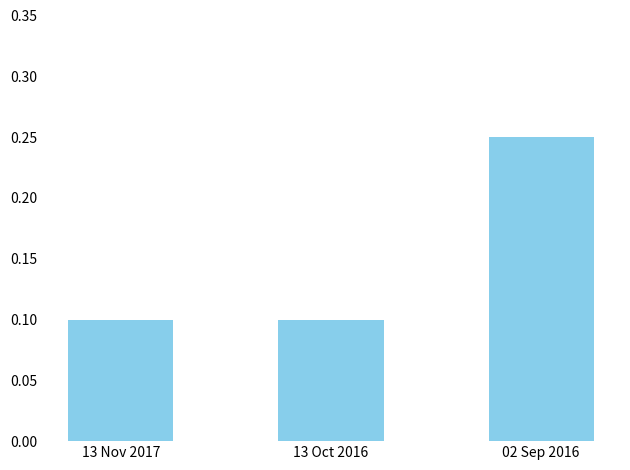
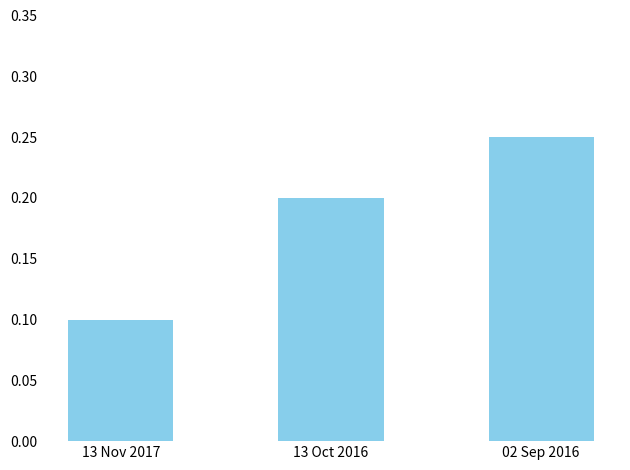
13 Oct 2016: 0.1 -> 0.2
